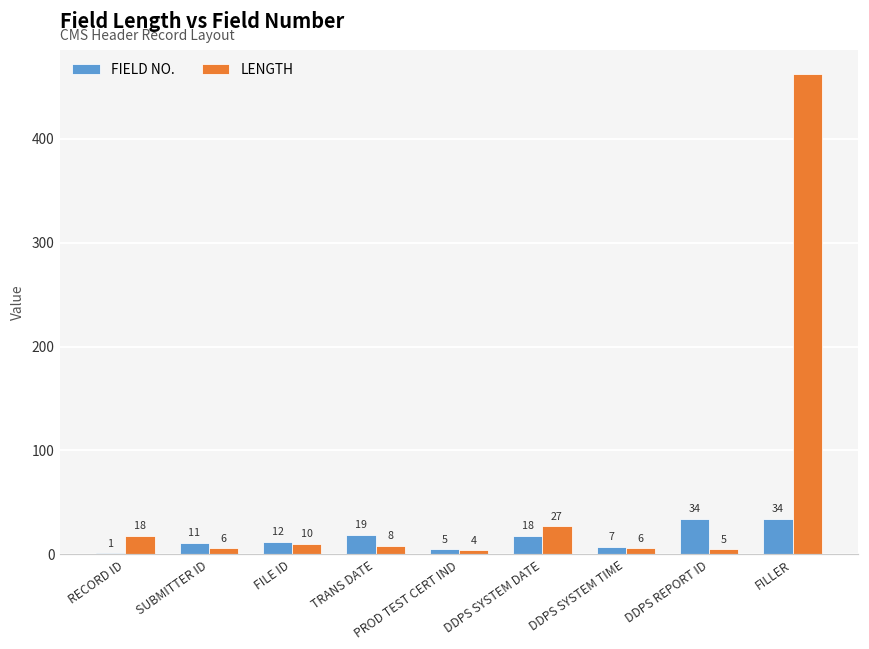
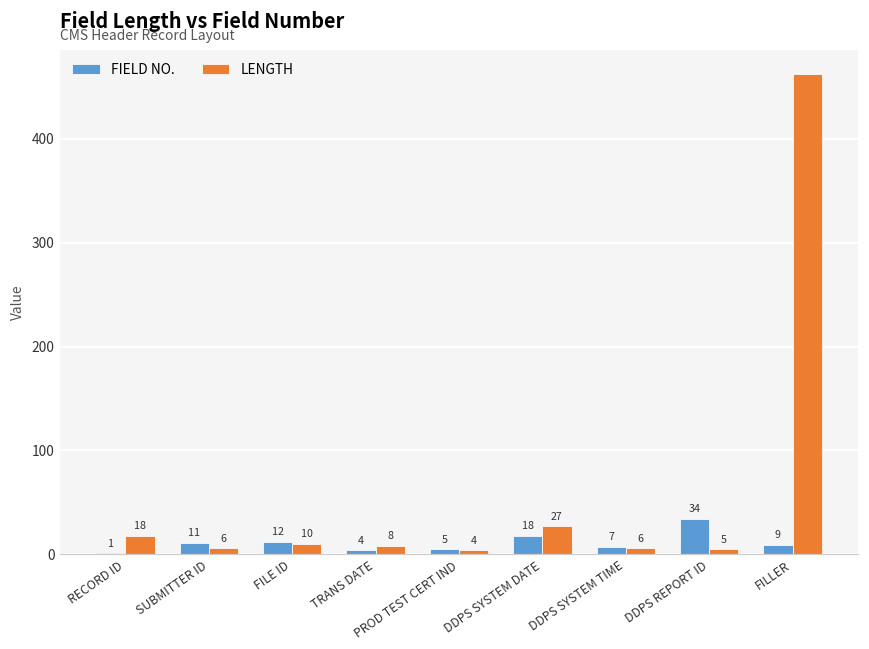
FIELD NO., TRANS DATE: 19 -> 4
FIELD NO., FILLER: 34 -> 9
